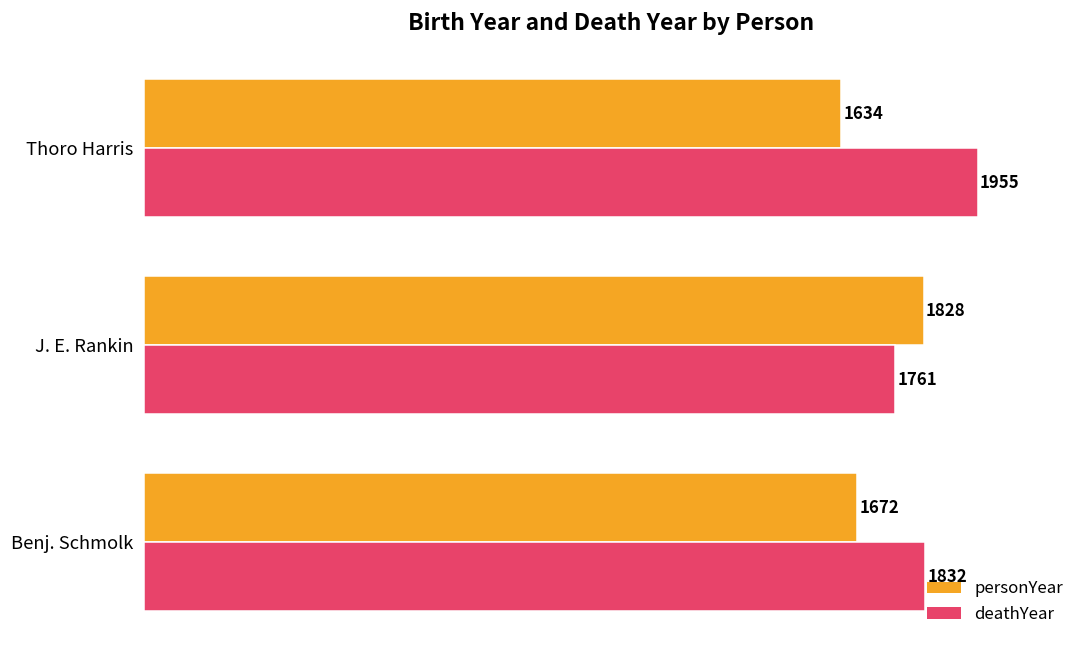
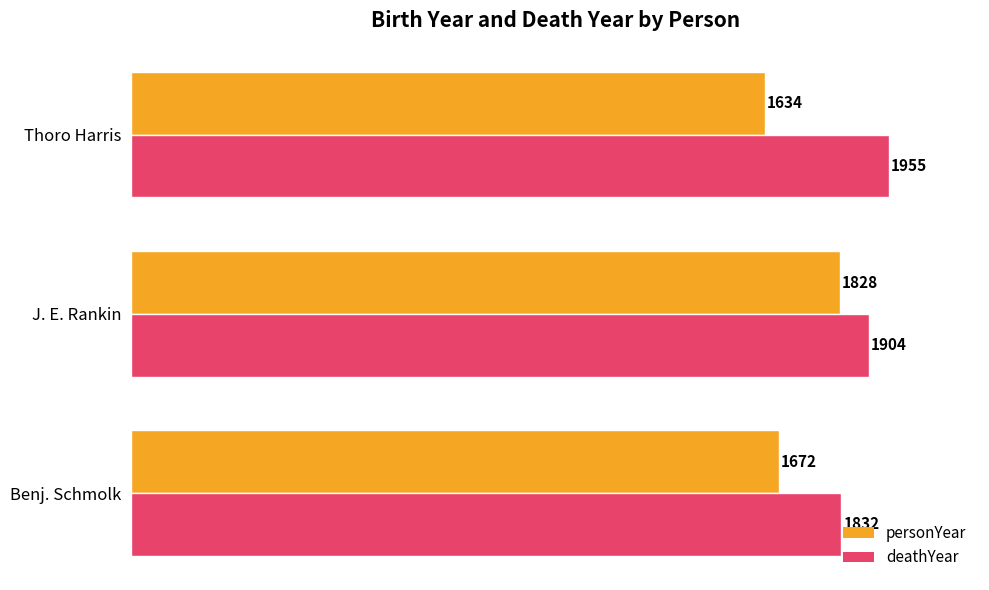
deathYear, J. E. Rankin: 1761 -> 1904
